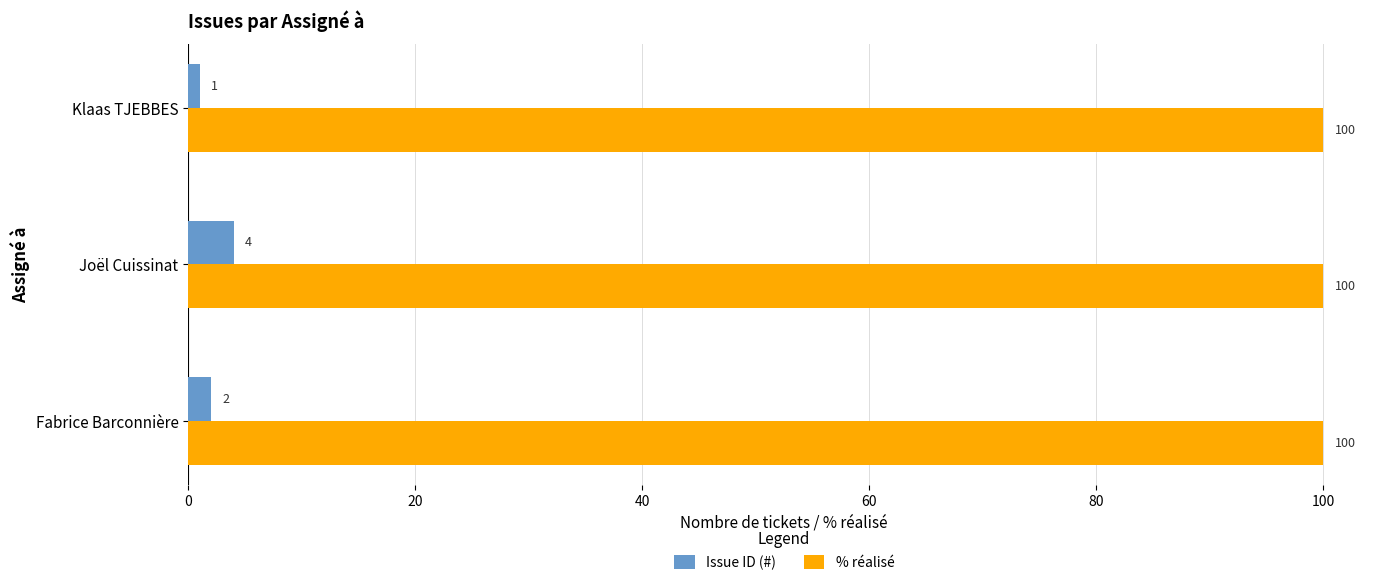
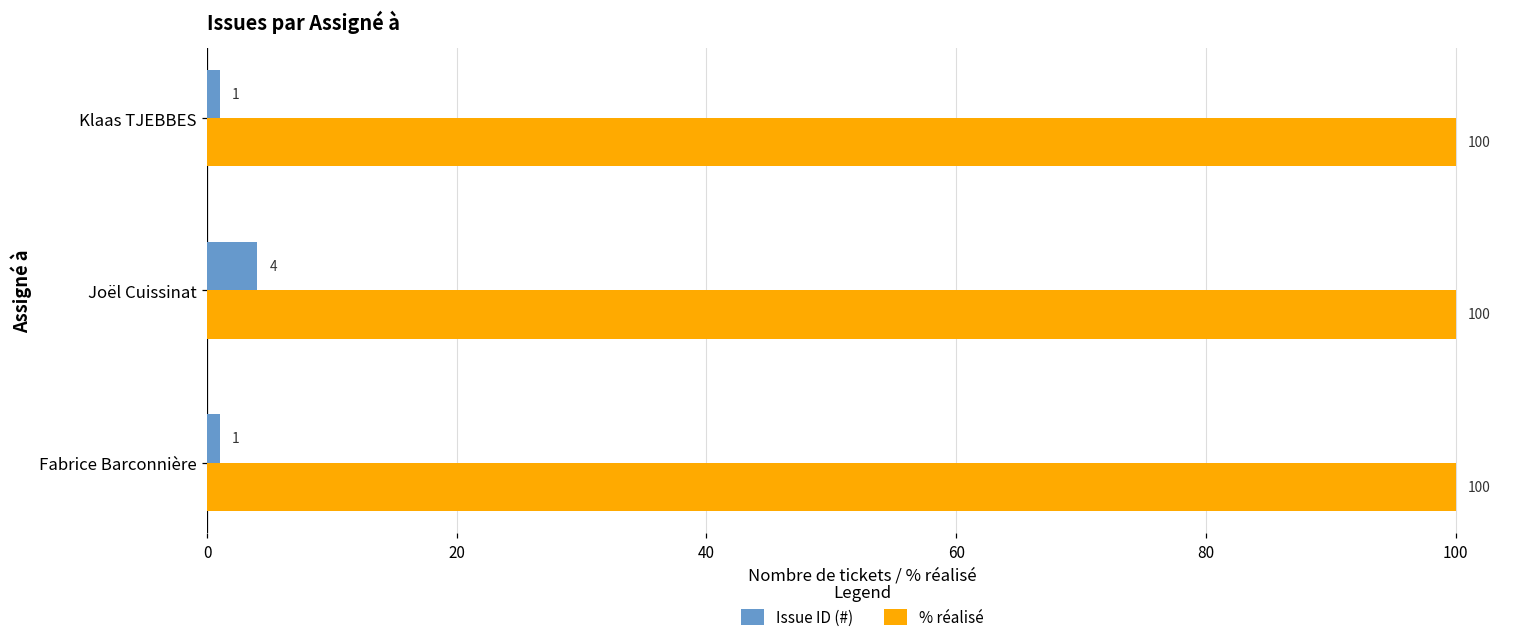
Issue ID (#), Fabrice Barconnière: 2 -> 1
